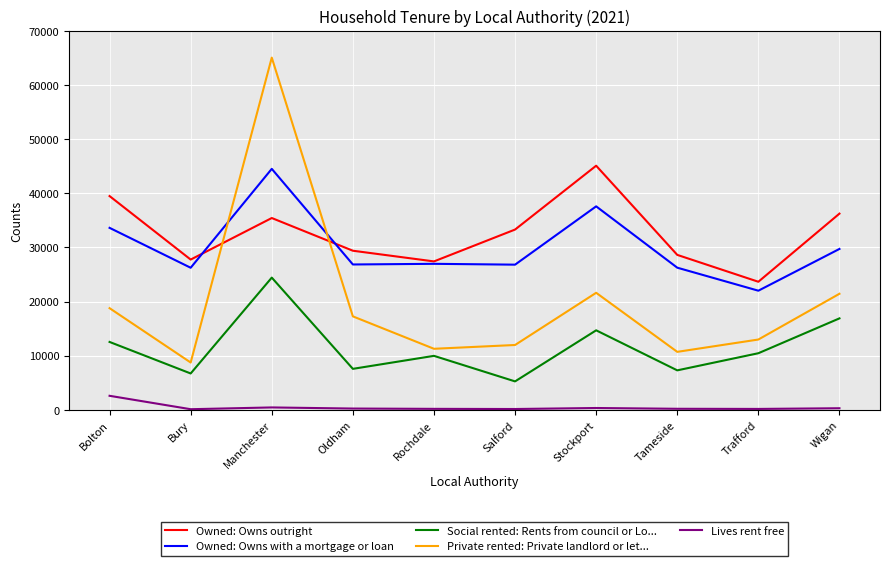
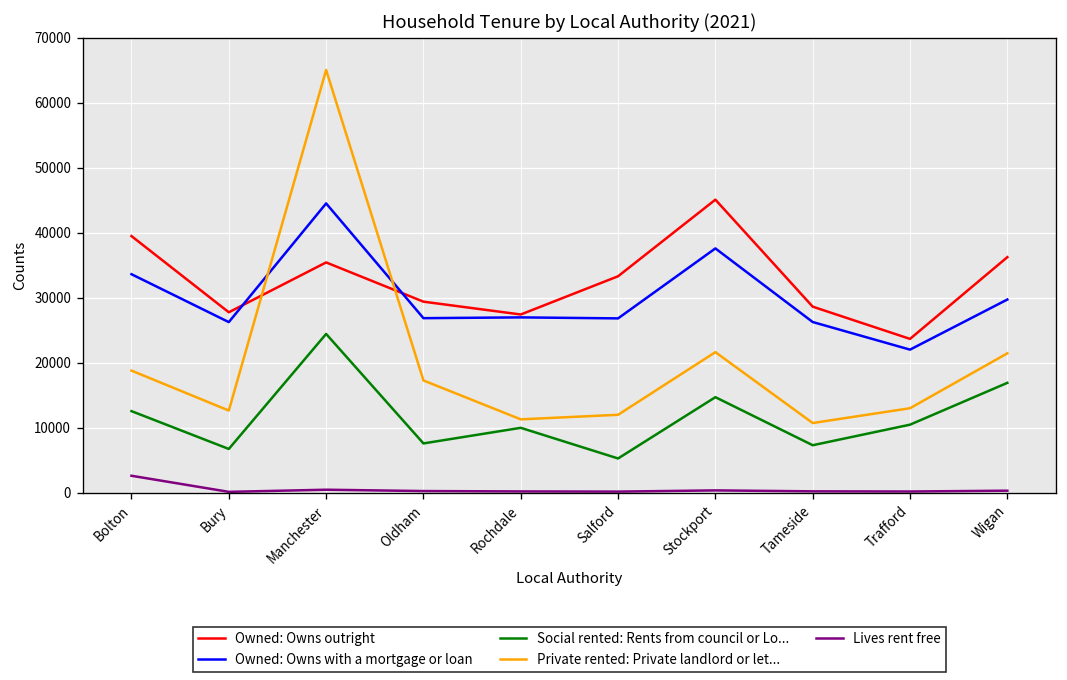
Private rented: Private landlord or let..., Bury: 9000 -> 13000
